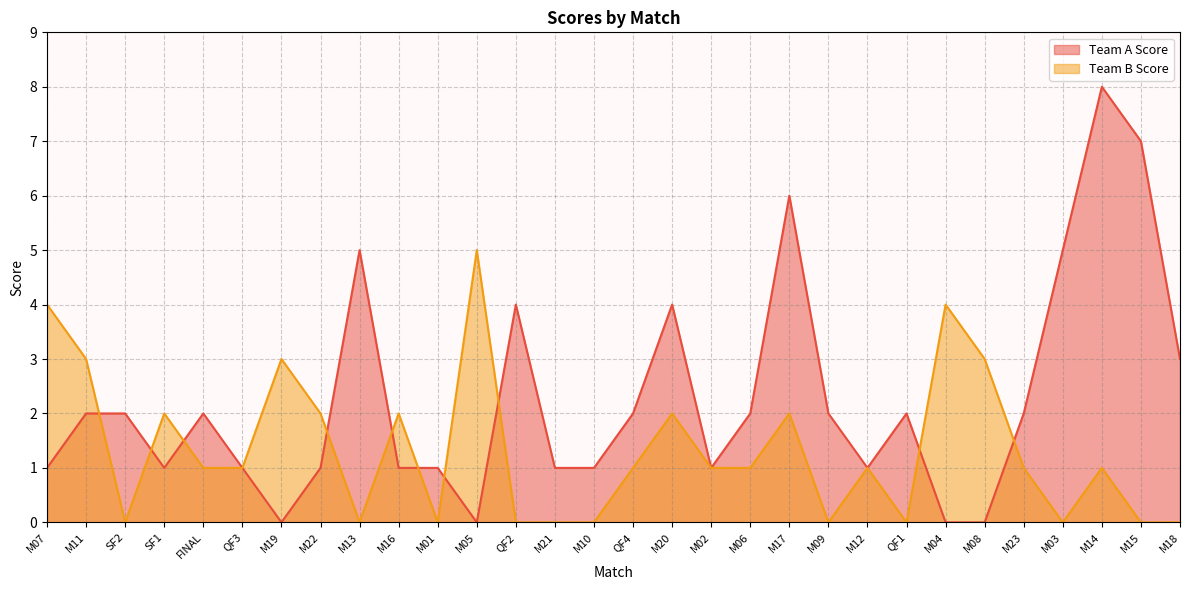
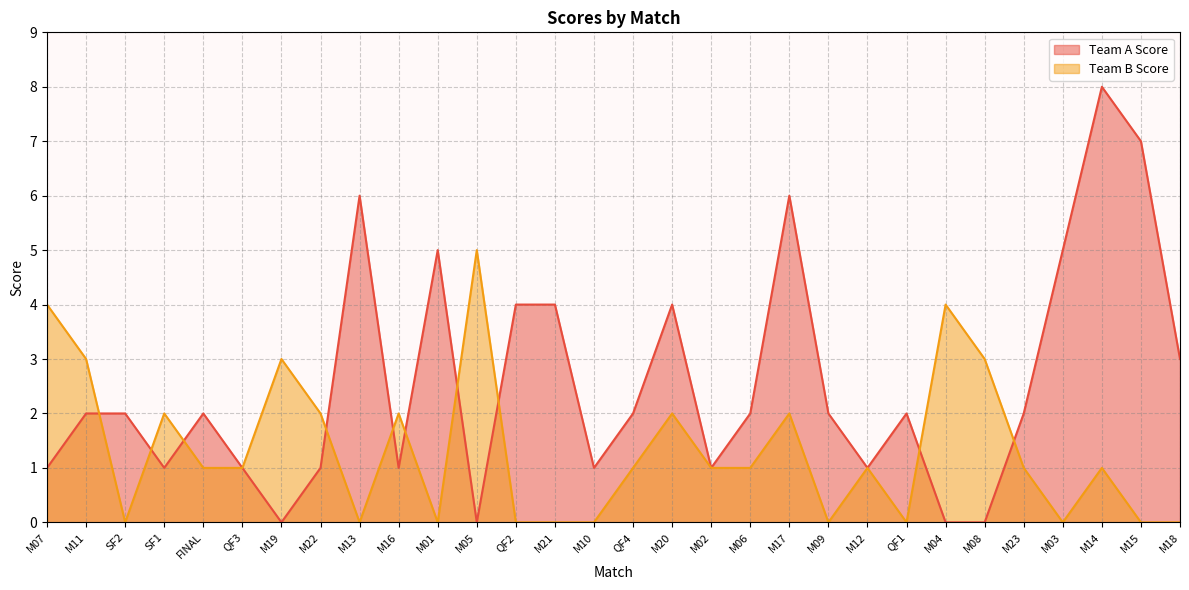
Team A Score, M13: 5 -> 6
Team A Score, M01: 1 -> 5
Team A Score, M21: 1 -> 4
